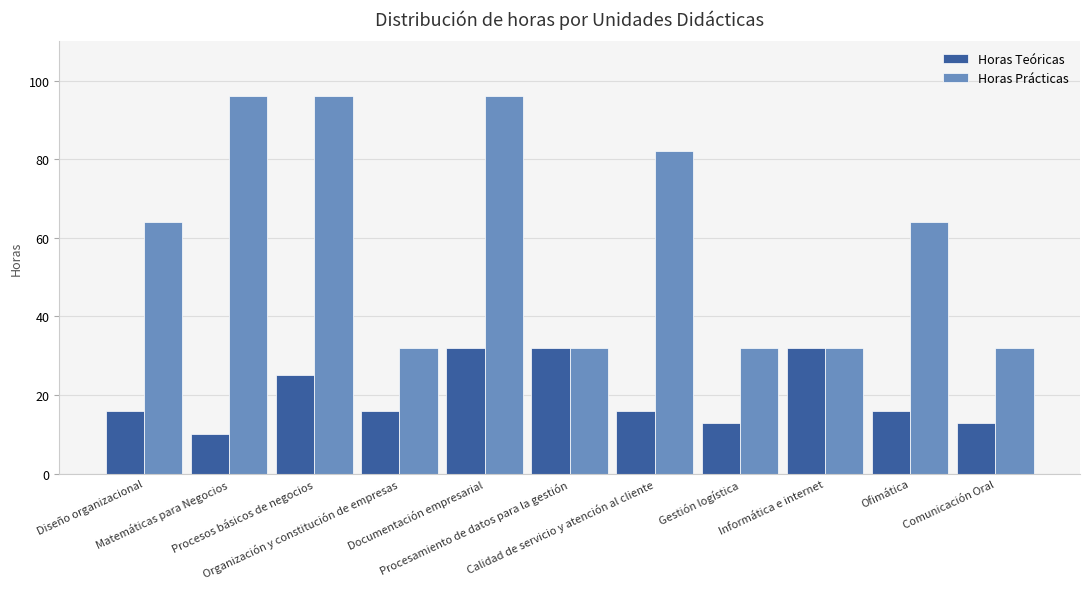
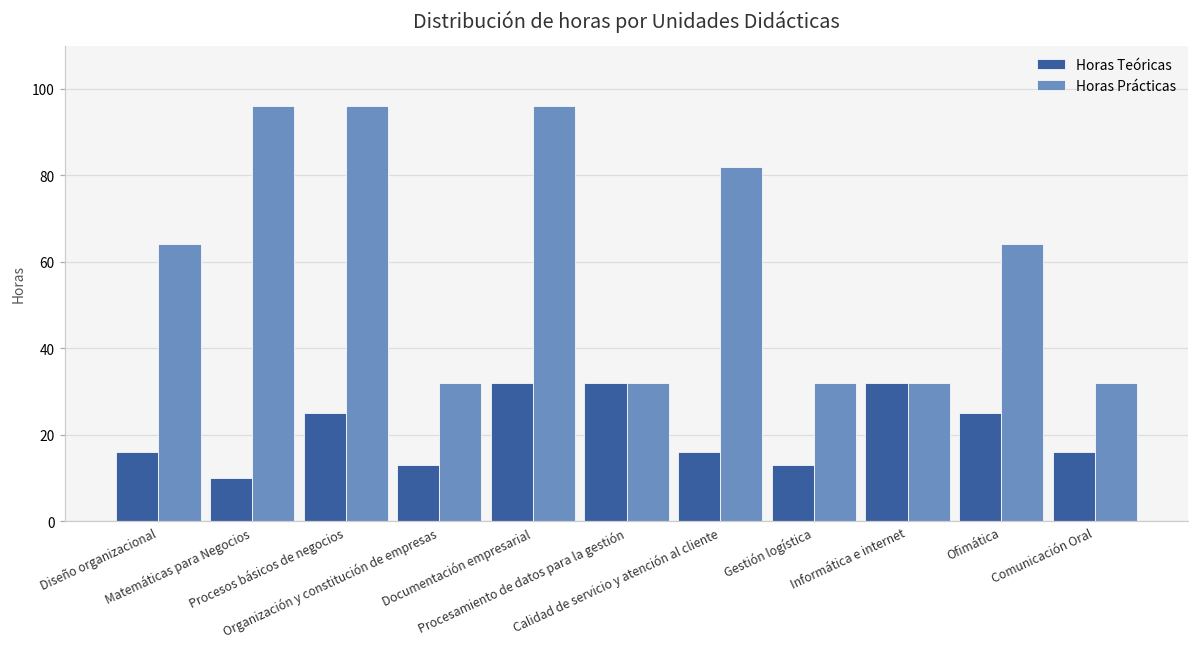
Horas Teóricas, Organización y constitución de empresas: 16 -> 13
Horas Teóricas, Ofimática: 16 -> 25
Horas Teóricas, Comunicación Oral: 13 -> 16
